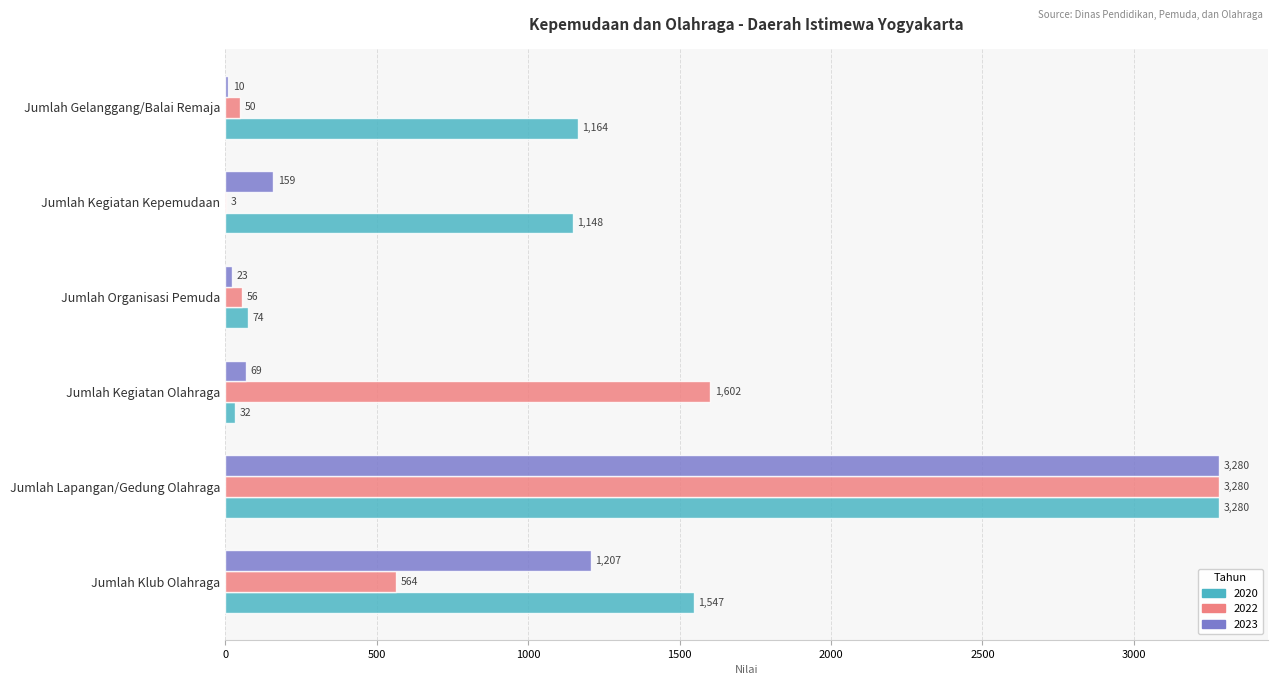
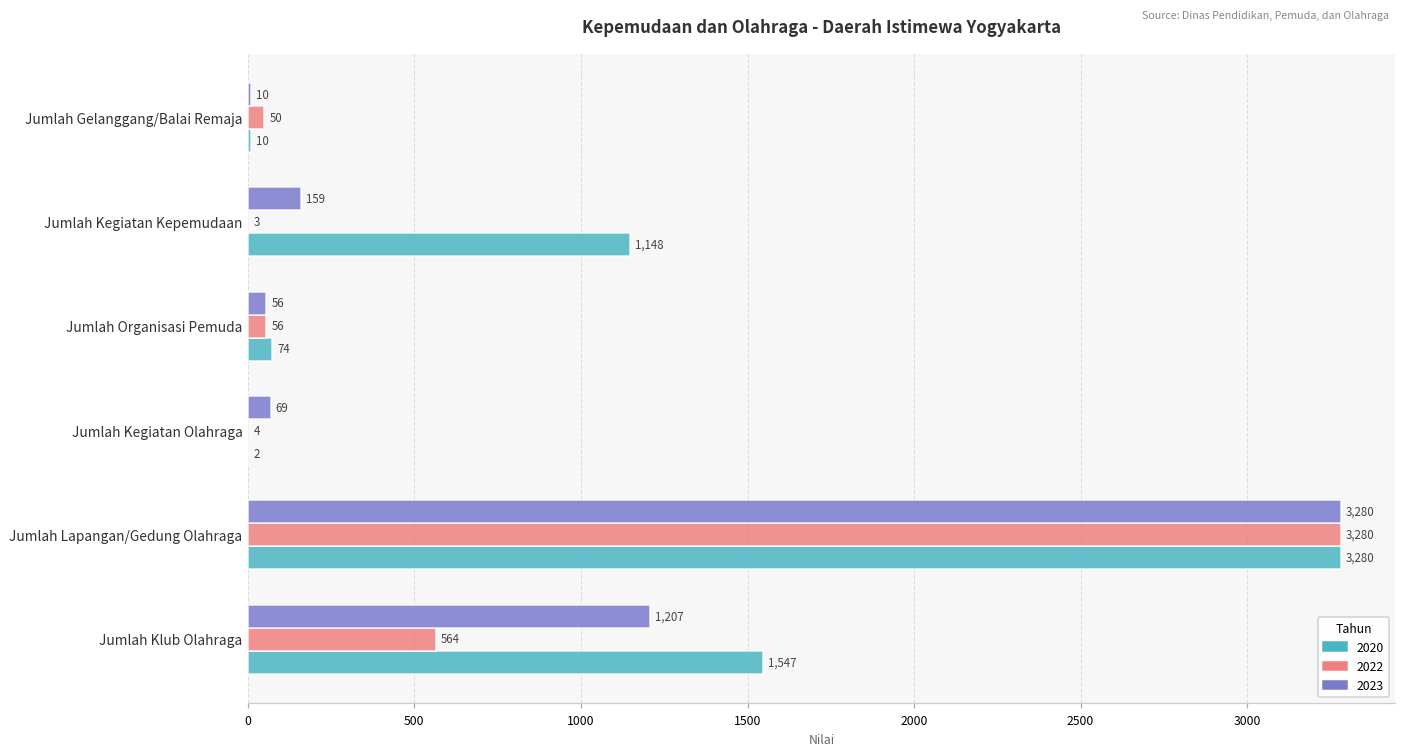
2020, Jumlah Gelanggang/Balai Remaja: 1,164 -> 10
2023, Jumlah Organisasi Pemuda: 23 -> 56
2022, Jumlah Kegiatan Olahraga: 1,602 -> 4
2020, Jumlah Kegiatan Olahraga: 32 -> 2
